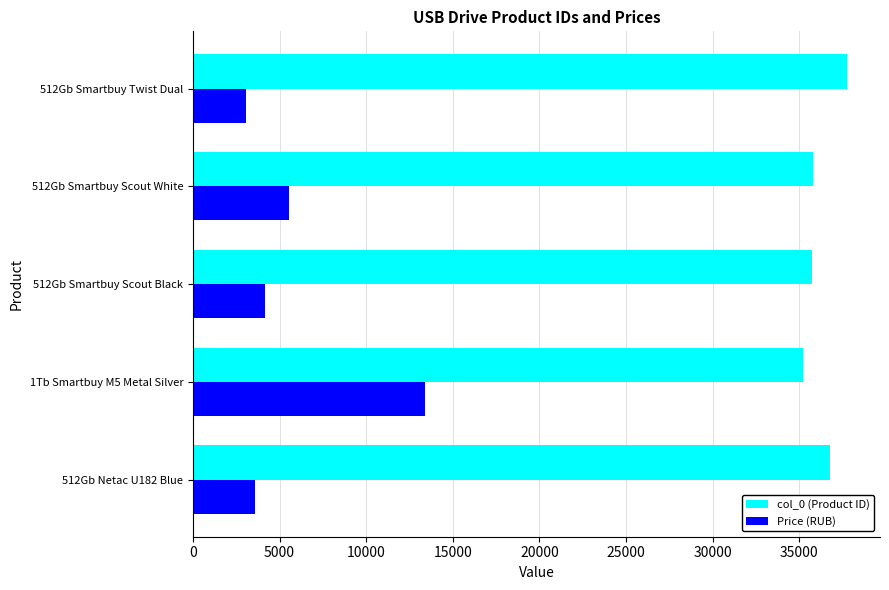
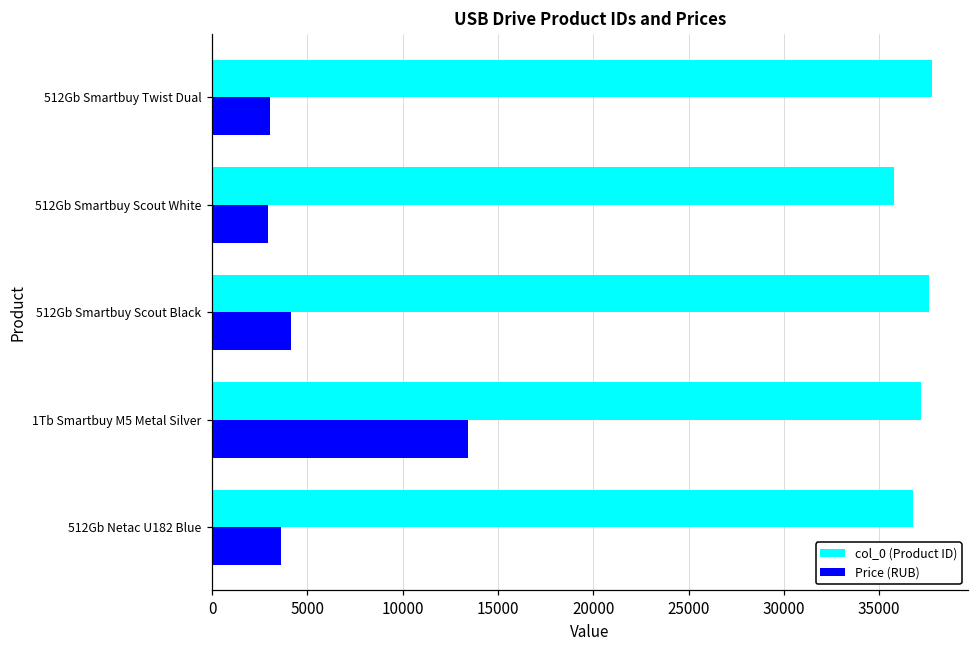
Price (RUB), 512Gb Smartbuy Scout White: 5600 -> 2900
col_0 (Product ID), 512Gb Smartbuy Scout Black: 35700 -> 37600
col_0 (Product ID), 1Tb Smartbuy M5 Metal Silver: 35200 -> 37200
